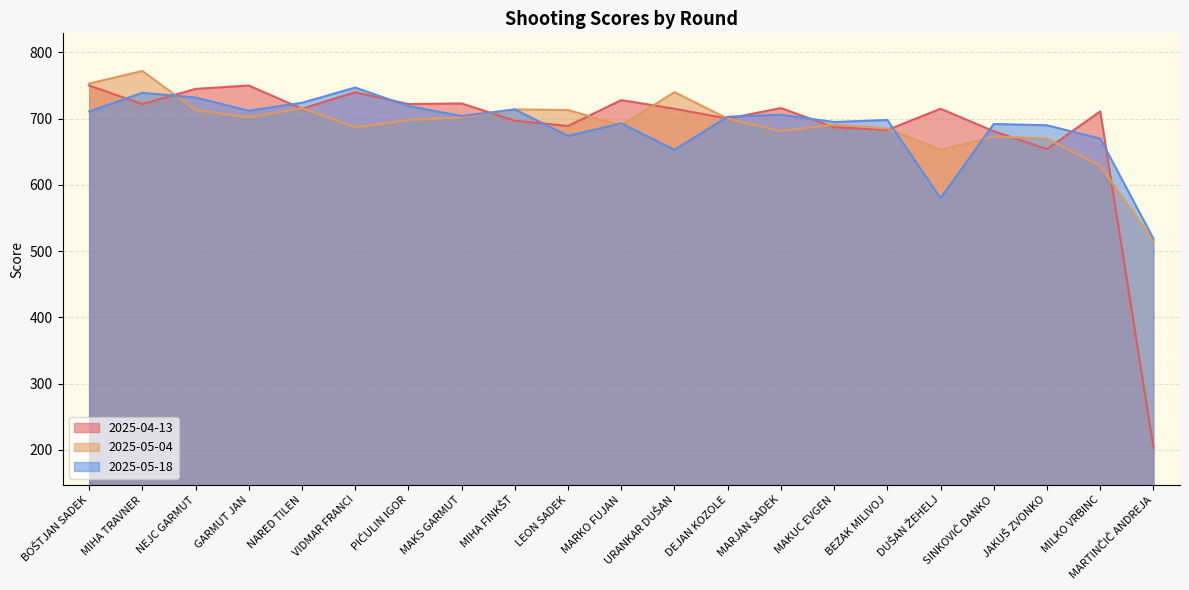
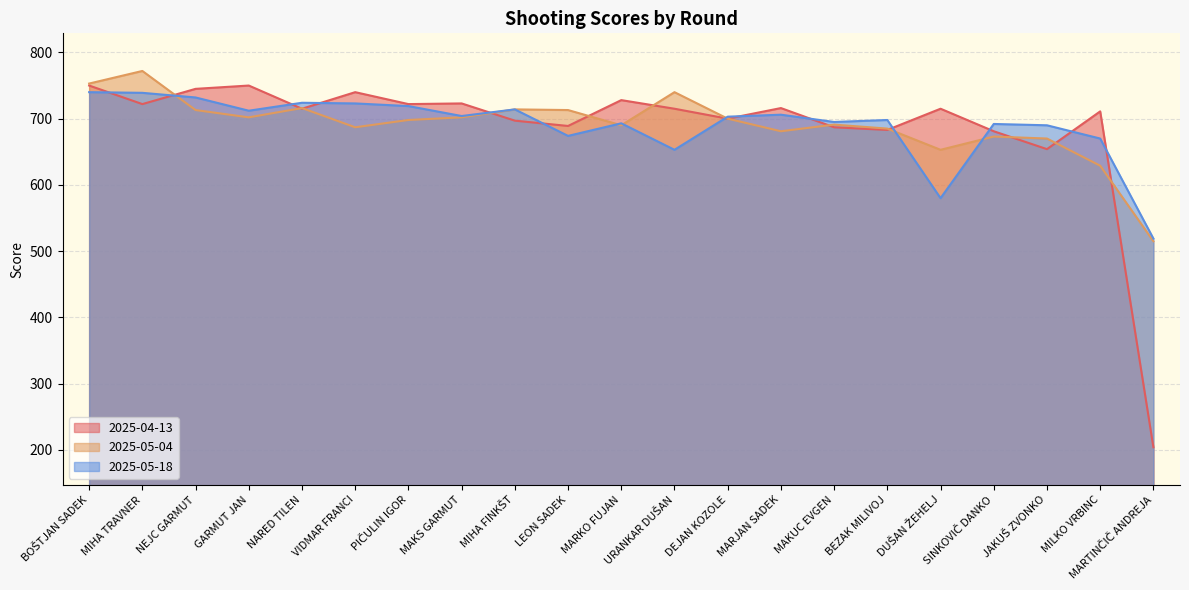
2025-05-18, BOŠTJAN SADEK: 710 -> 740
2025-05-18, VIDMAR FRANCI: 750 -> 720
